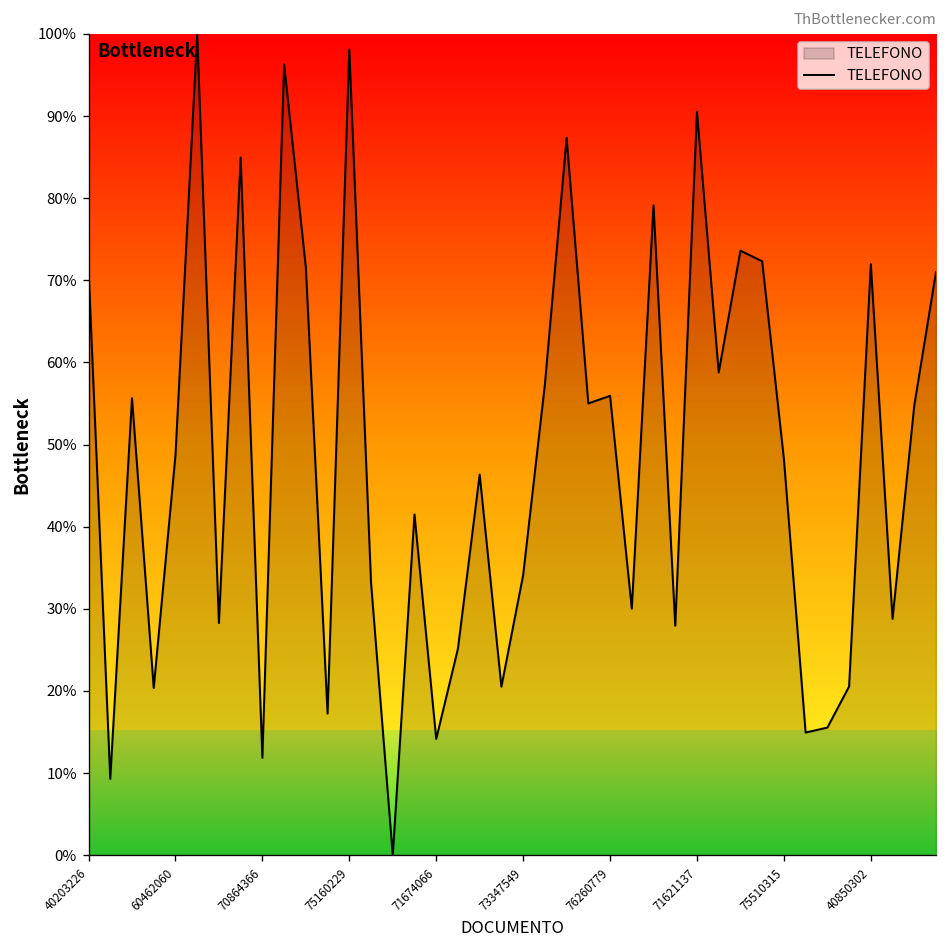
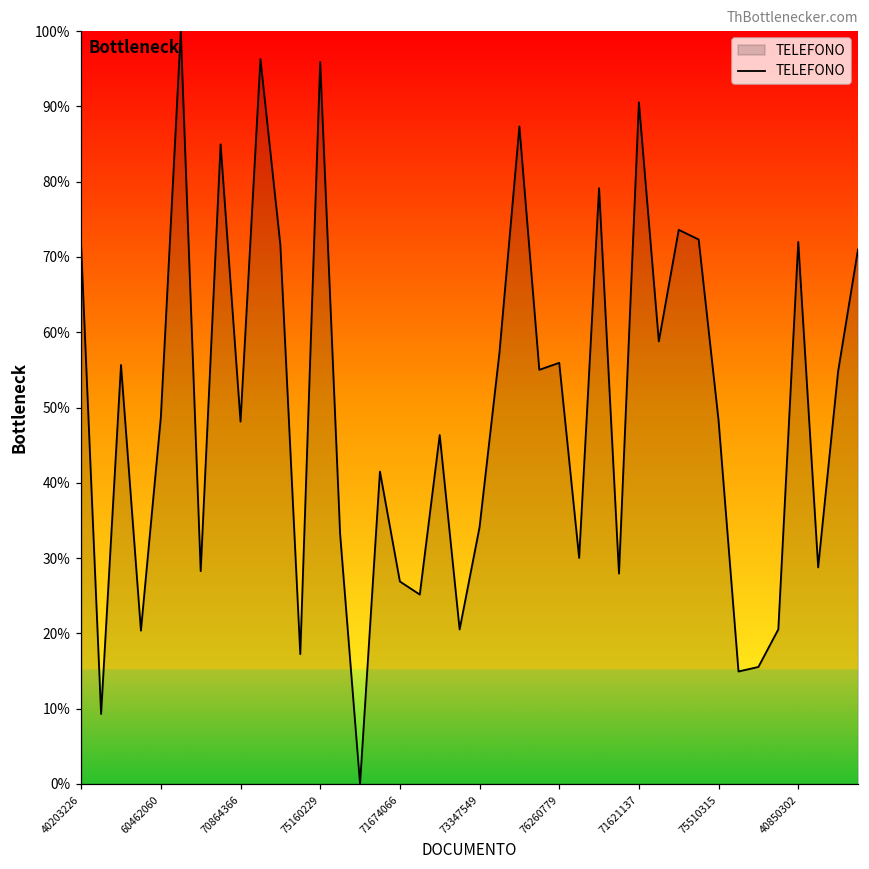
70864366: 12% -> 48%
75160229: 98% -> 96%
71674066: 14% -> 27%
